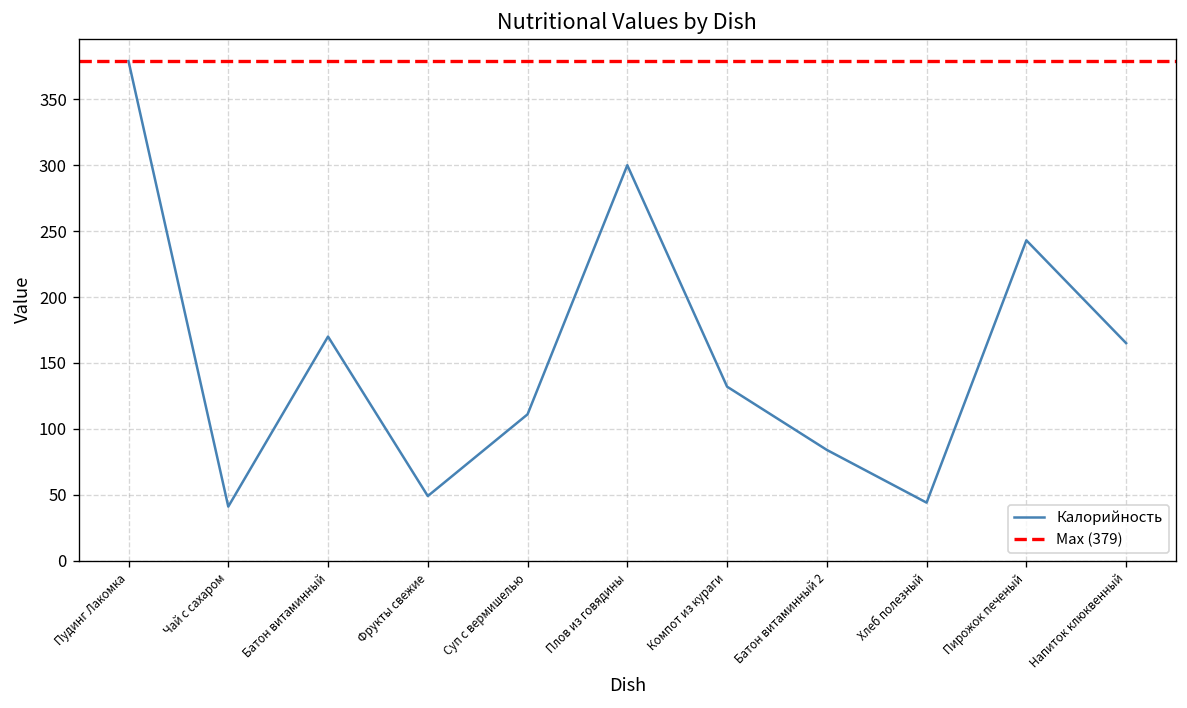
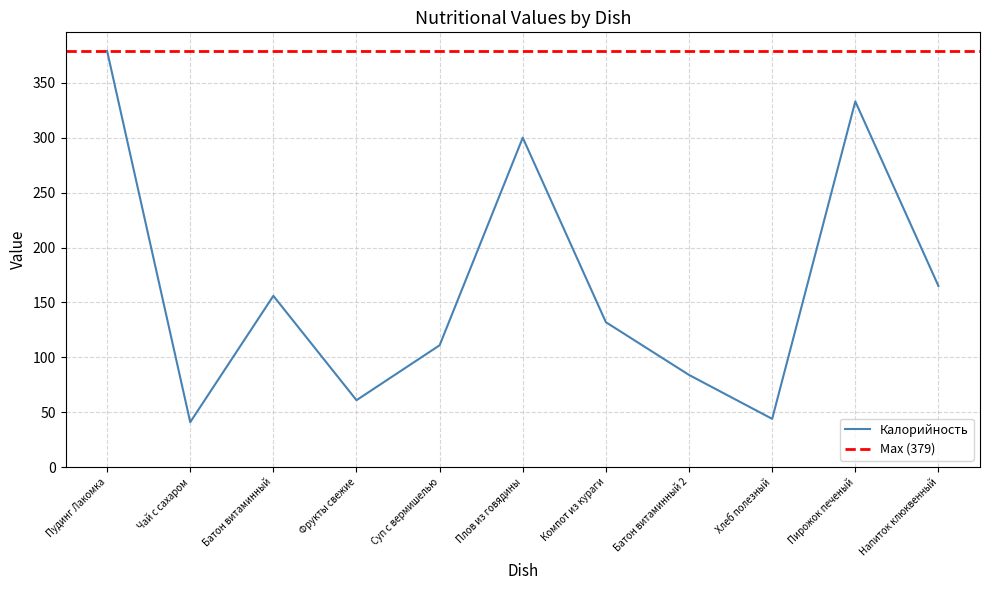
Батон витаминный: 170 -> 156
Фрукты свежие: 49 -> 61
Пирожок печеный: 243 -> 333
